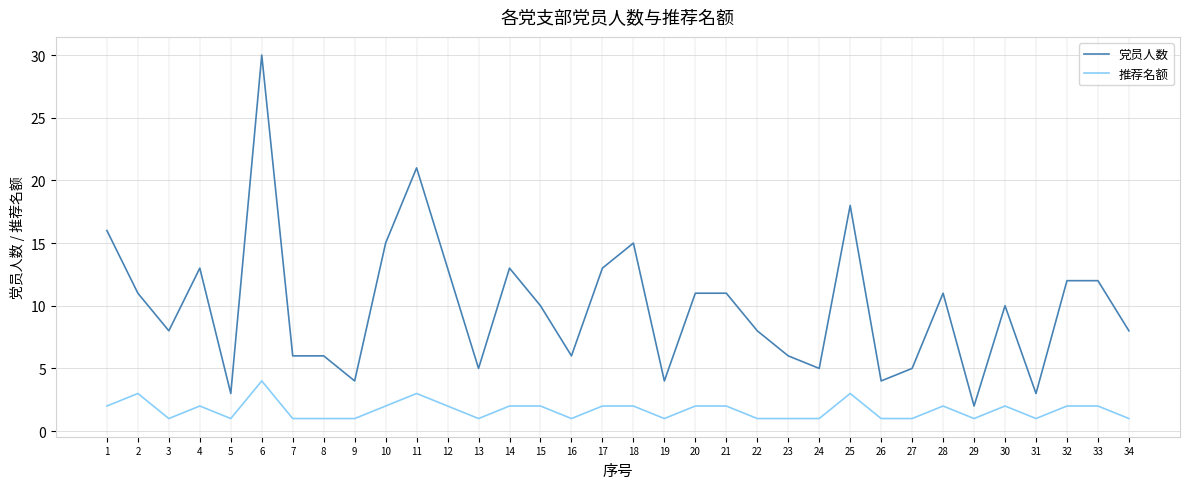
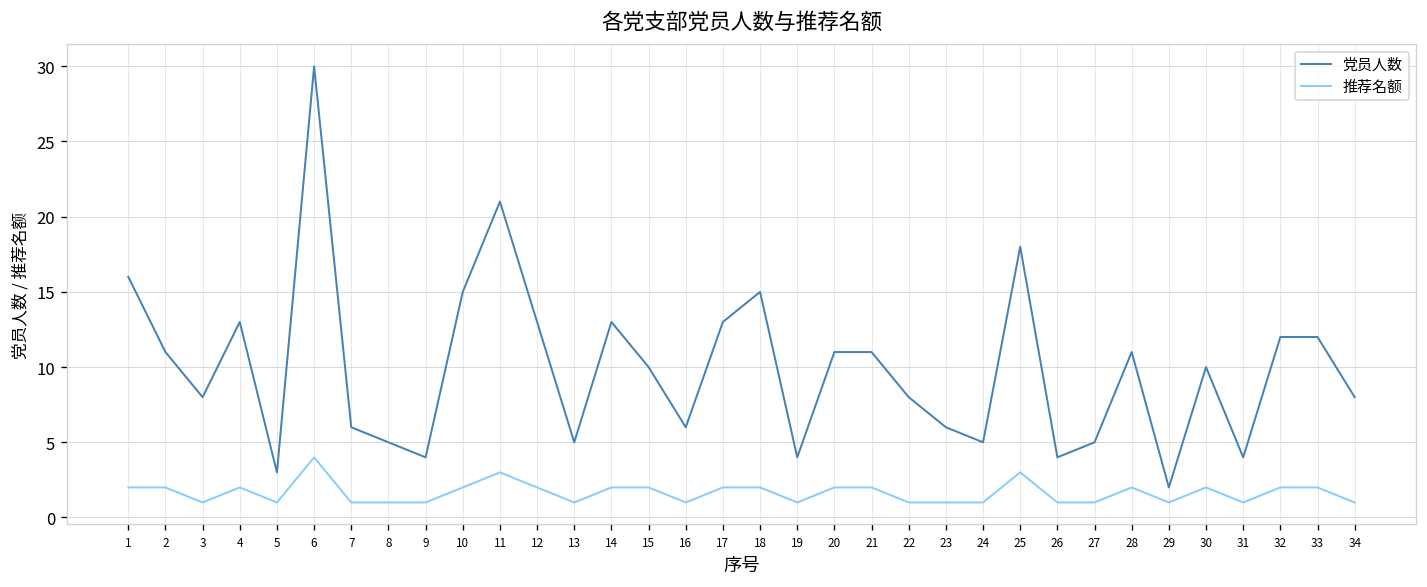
推荐名额, 2: 3 -> 2
党员人数, 8: 6 -> 5
党员人数, 31: 3 -> 4
